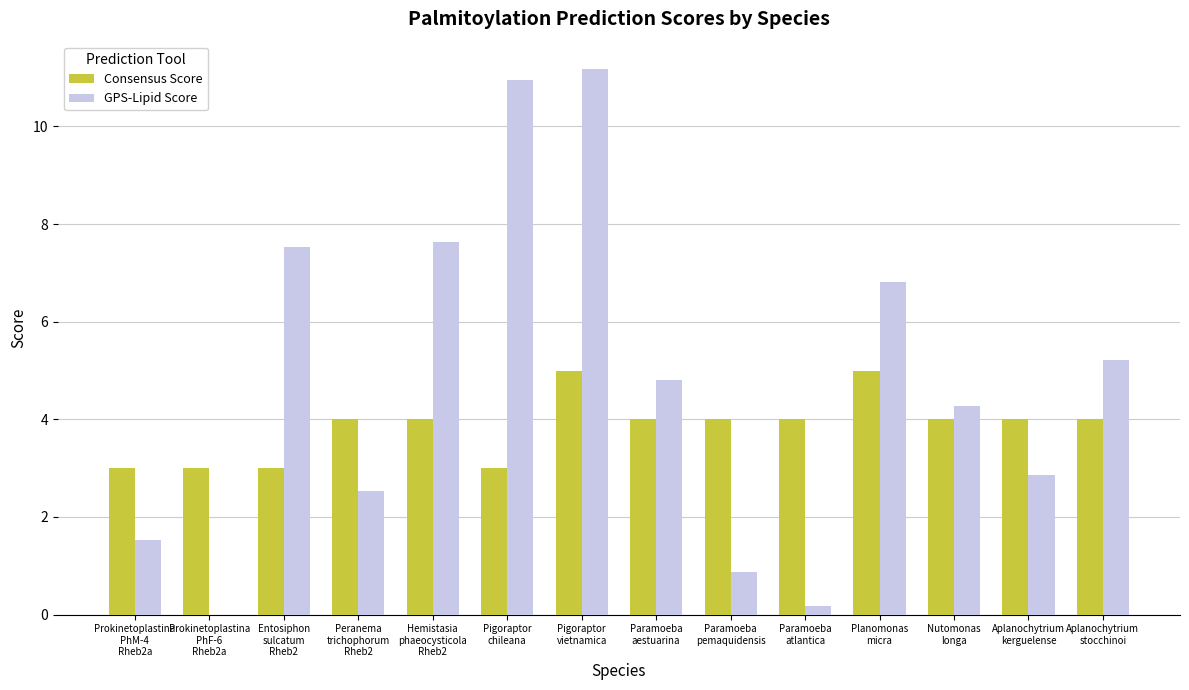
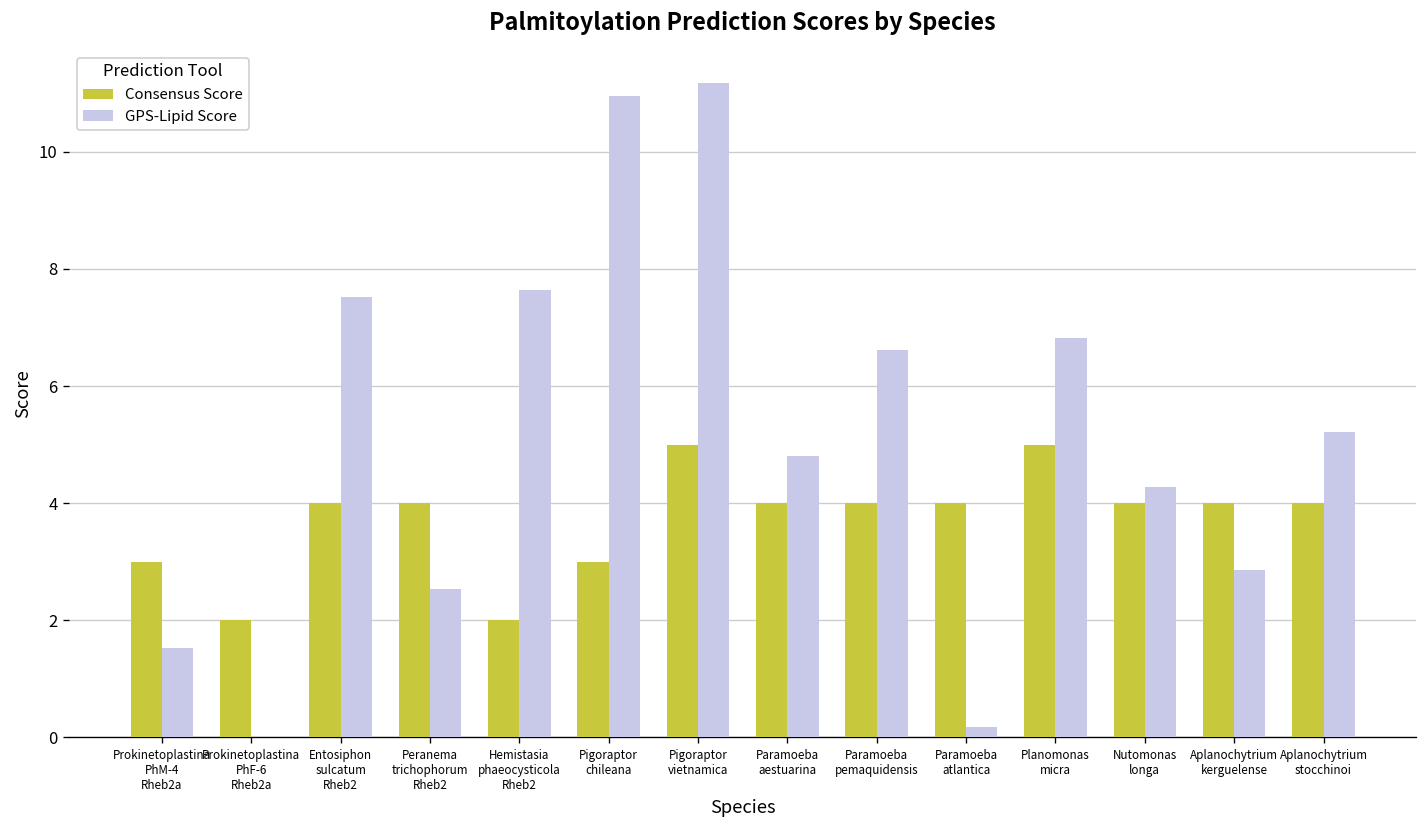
Consensus Score, Prokinetoplastina PhF-6 Rheb2a: 3 -> 2
Consensus Score, Entosiphon sulcatum Rheb2: 3 -> 4
Consensus Score, Hemistasia phaeocysticola Rheb2: 4 -> 2
GPS-Lipid Score, Paramoeba pemaquidensis: 0.9 -> 6.6
